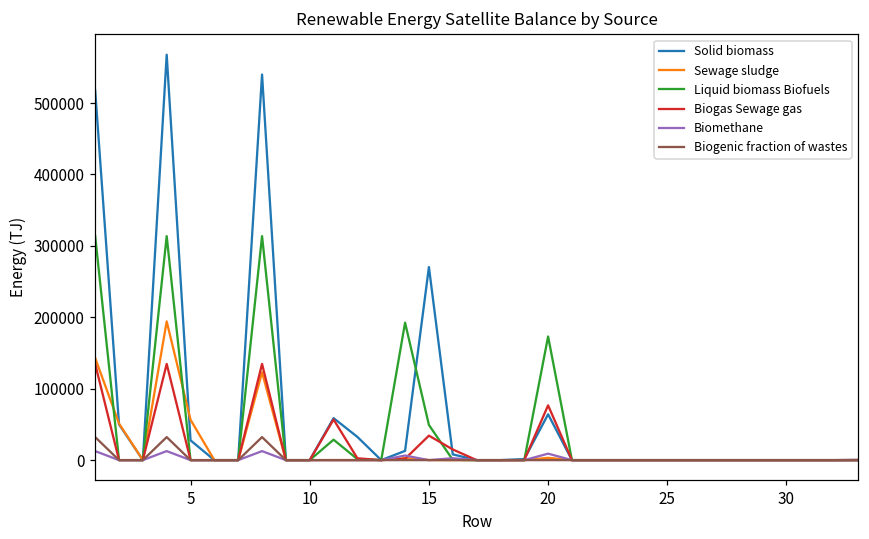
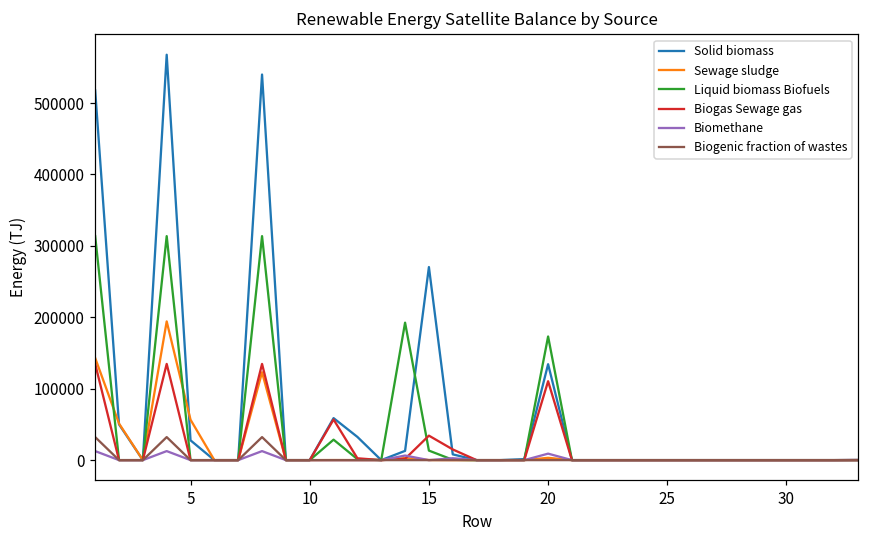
Liquid biomass Biofuels, 15: 50000 -> 10000
Solid biomass, 20: 60000 -> 130000
Biogas Sewage gas, 20: 80000 -> 110000
